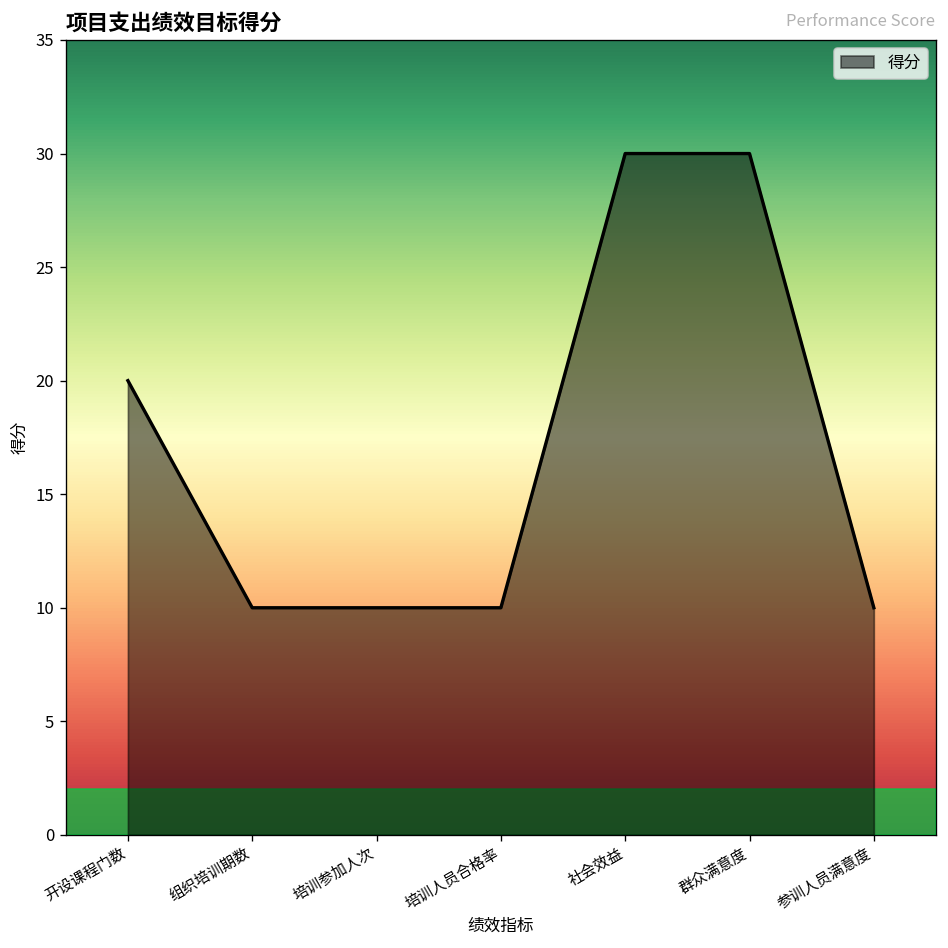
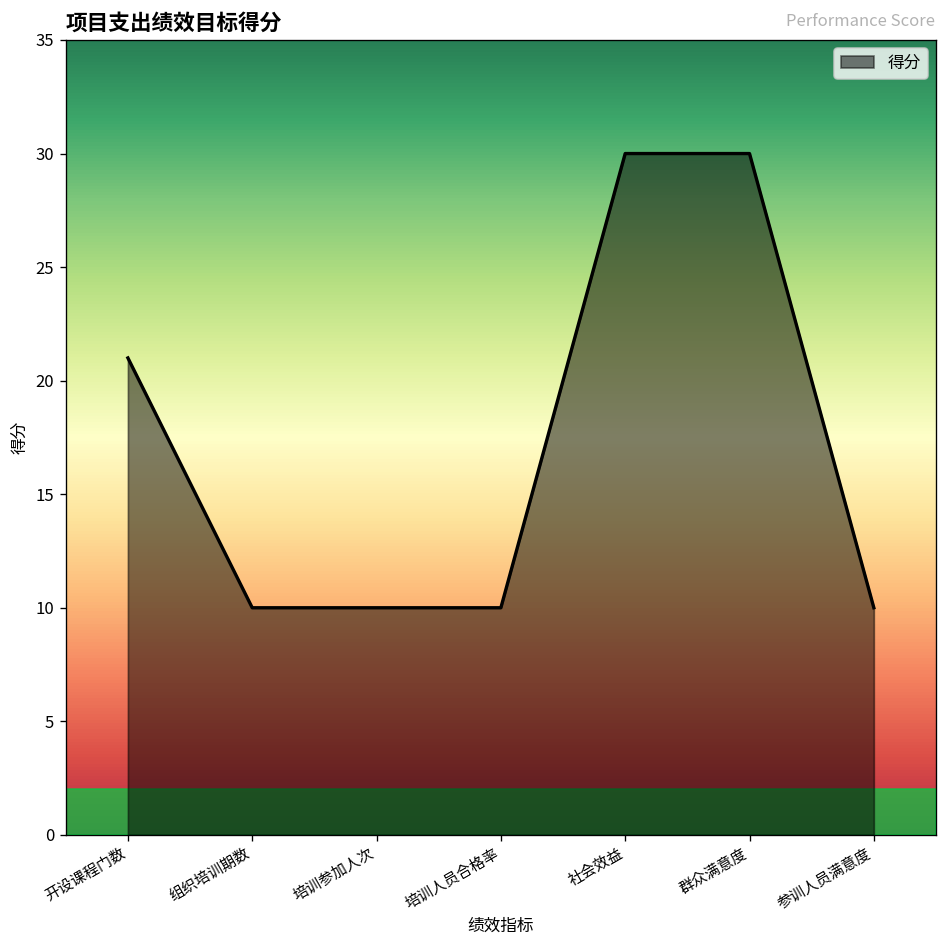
开设课程门数: 20 -> 21
